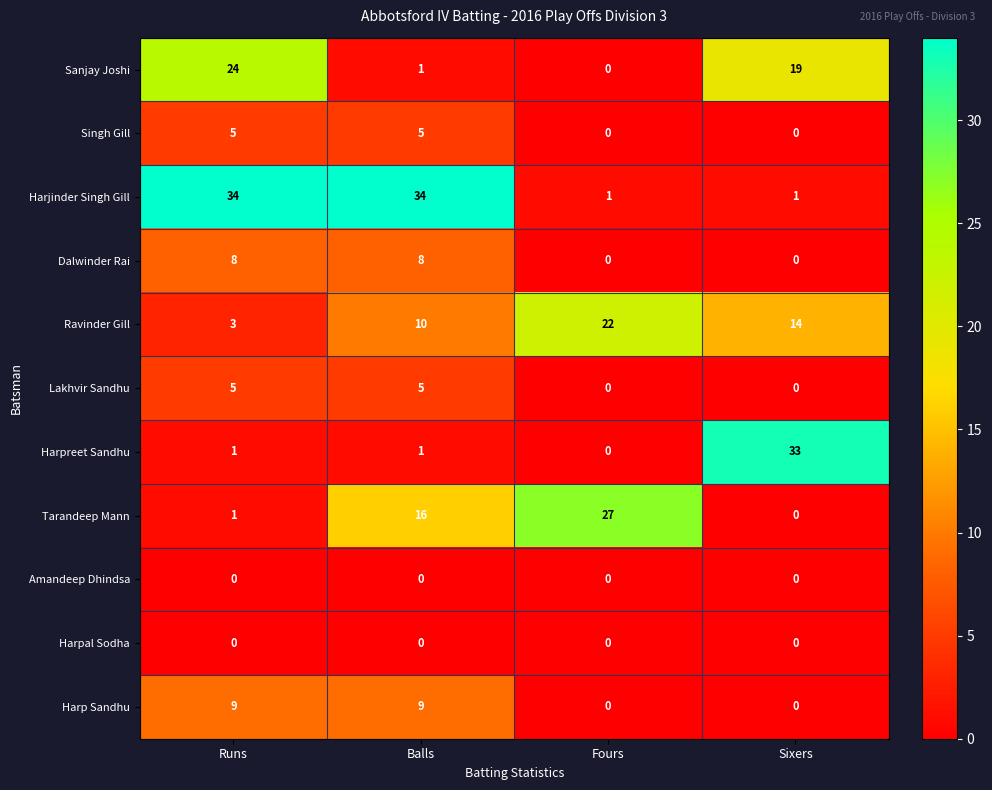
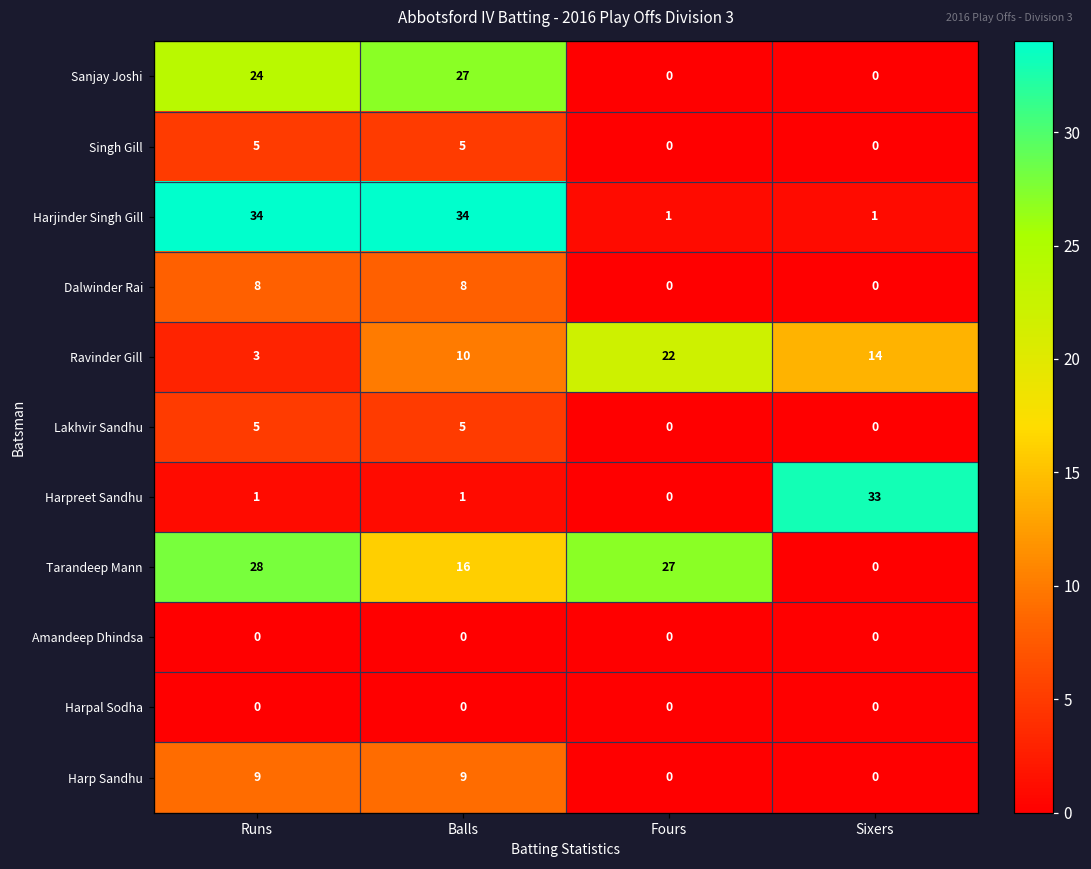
Sanjay Joshi, Balls: 1 -> 27
Sanjay Joshi, Sixers: 19 -> 0
Tarandeep Mann, Runs: 1 -> 28
